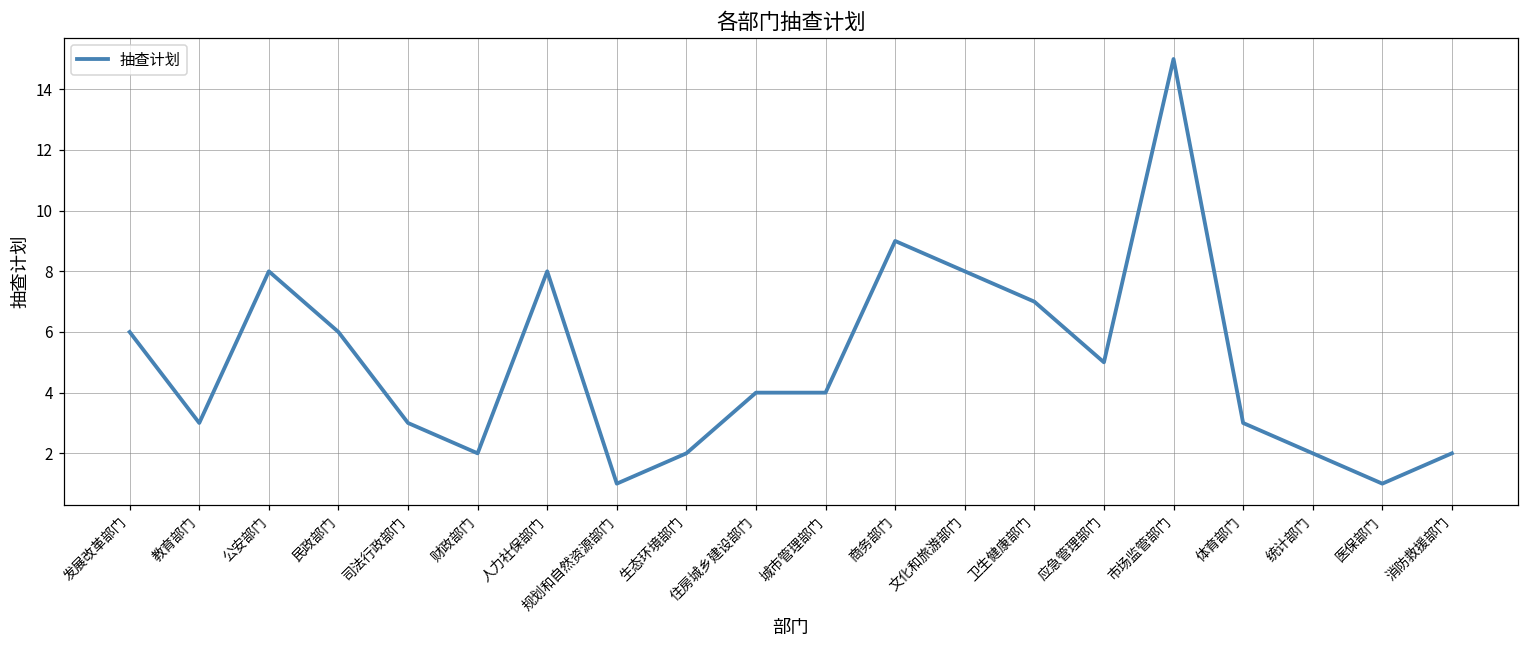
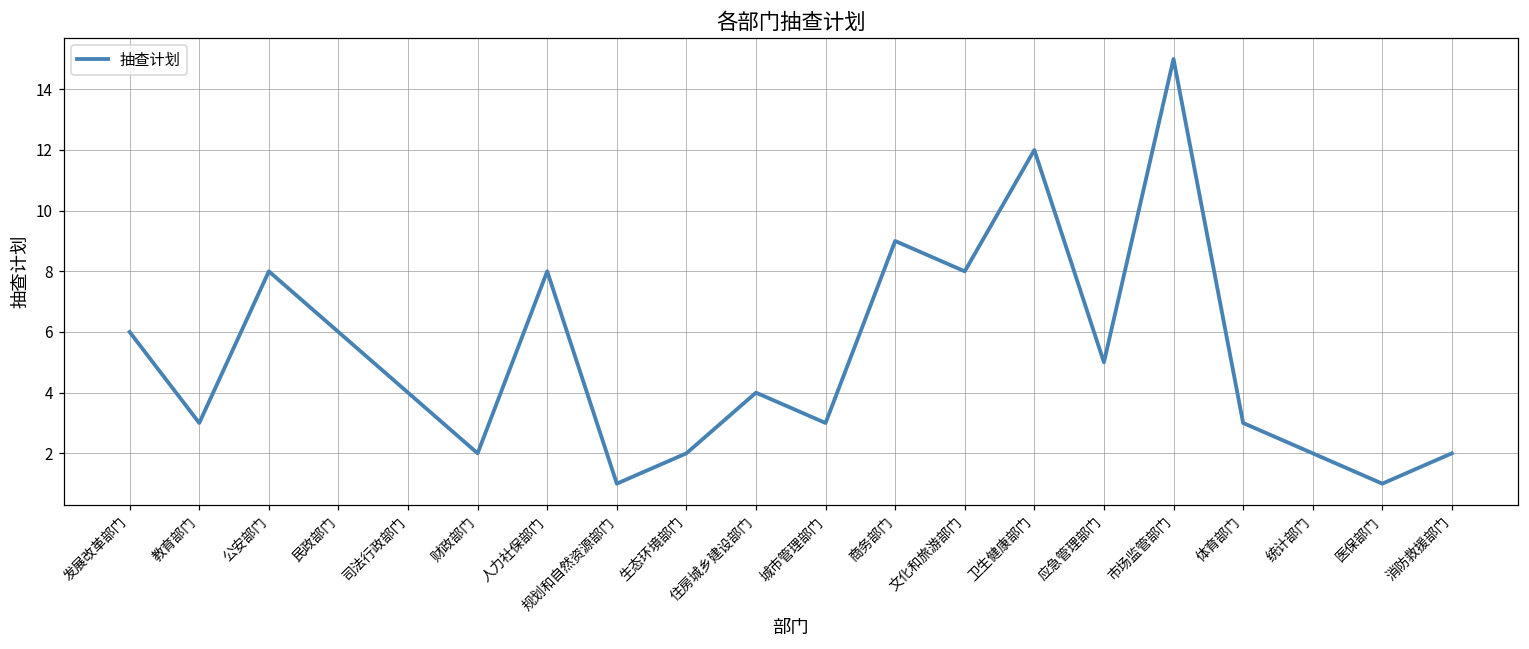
司法行政部门: 3 -> 4
城市管理部门: 4 -> 3
卫生健康部门: 7 -> 12
